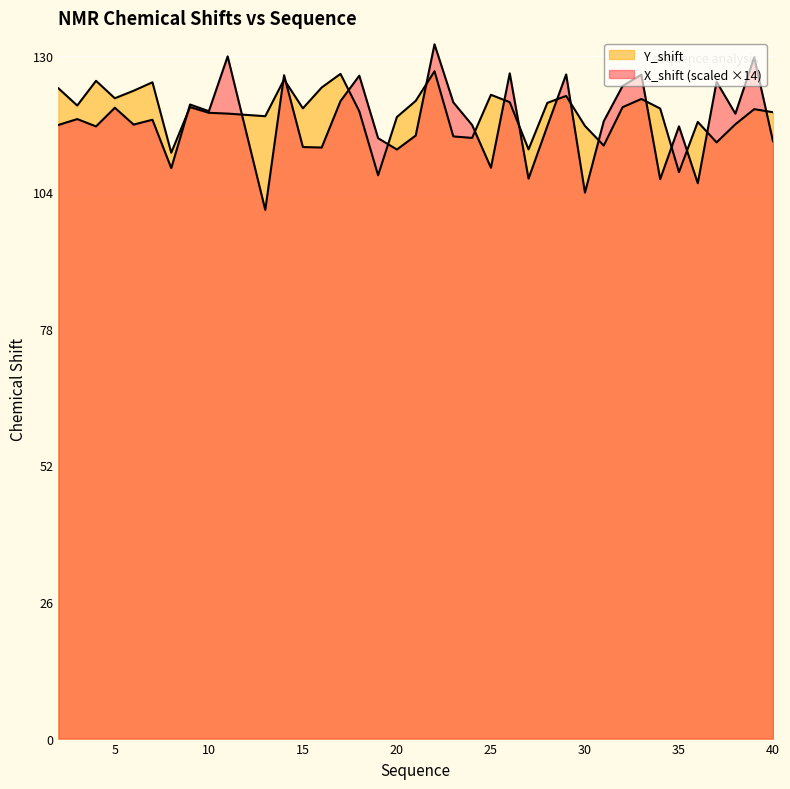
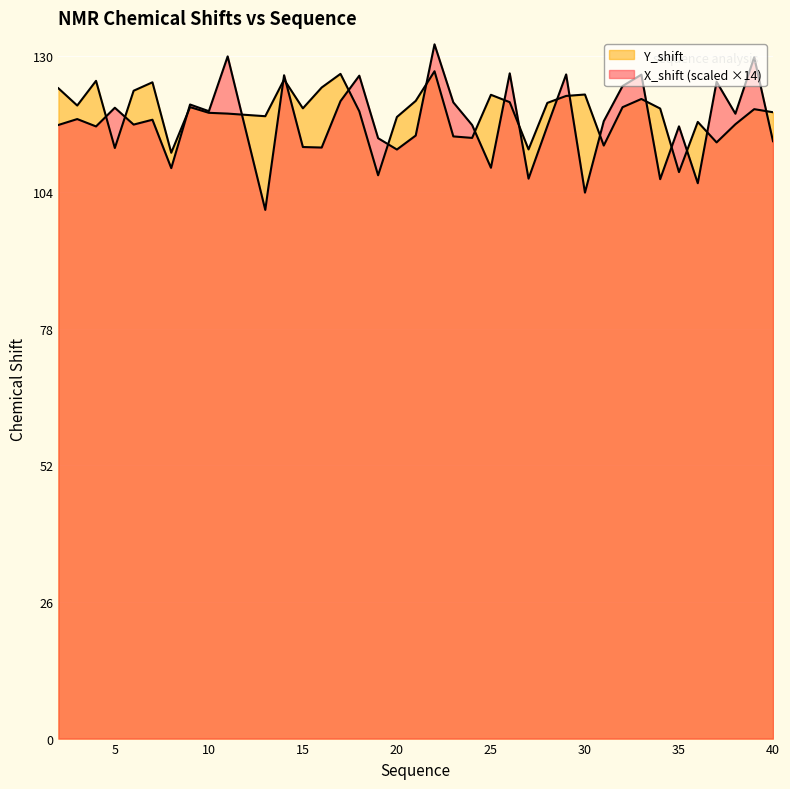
Y_shift, 5: 122 -> 112
Y_shift, 30: 117 -> 123
